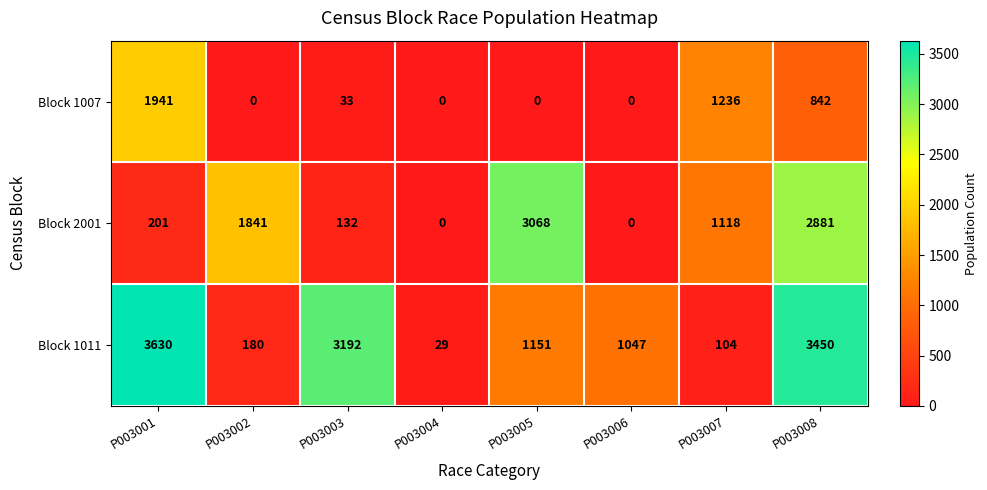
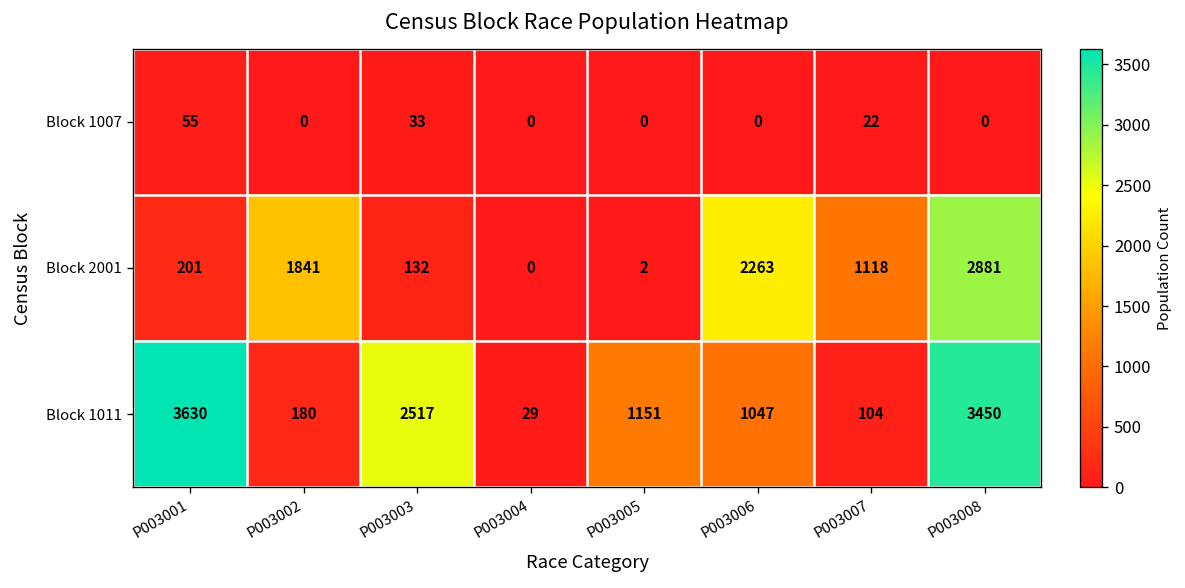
Block 1007, P003001: 1941 -> 55
Block 1007, P003007: 1236 -> 22
Block 1007, P003008: 842 -> 0
Block 2001, P003005: 3068 -> 2
Block 2001, P003006: 0 -> 2263
Block 1011, P003003: 3192 -> 2517
